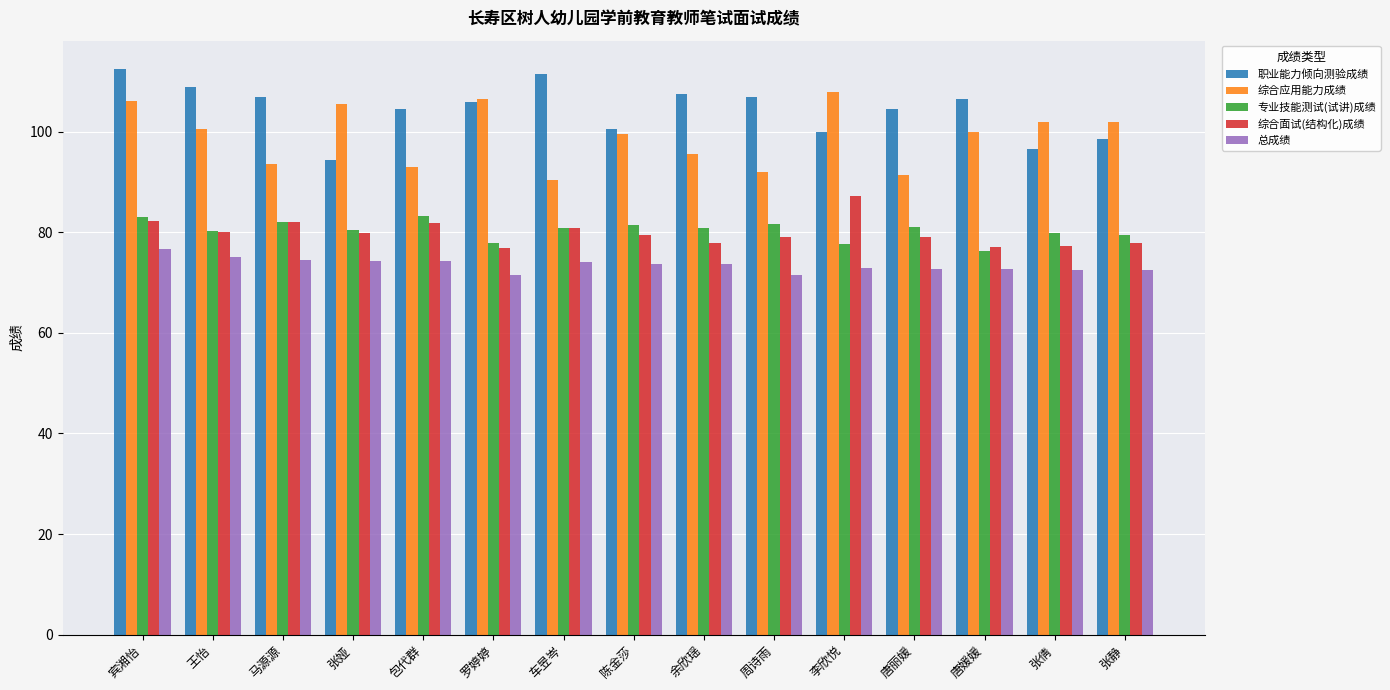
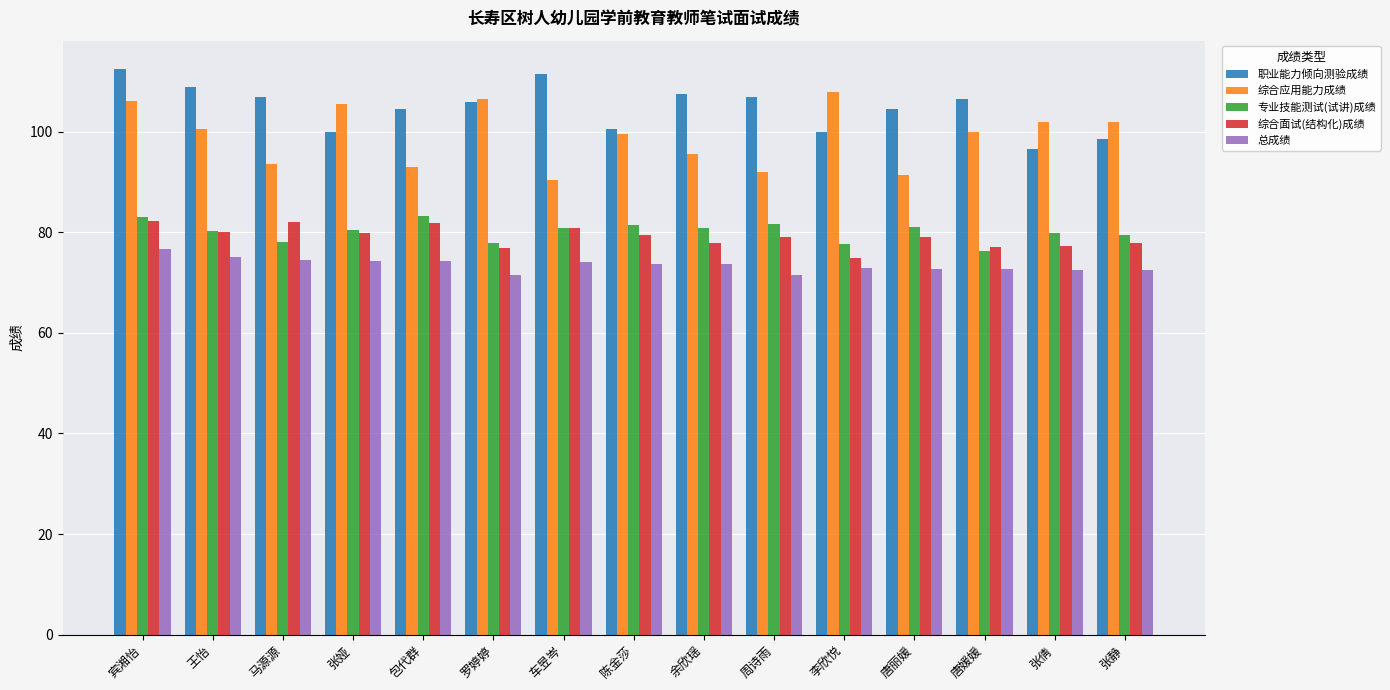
专业技能测试(试讲)成绩, 马源源: 82 -> 78
职业能力倾向测验成绩, 张娅: 94 -> 100
综合面试(结构化)成绩, 李欣悦: 87 -> 75
